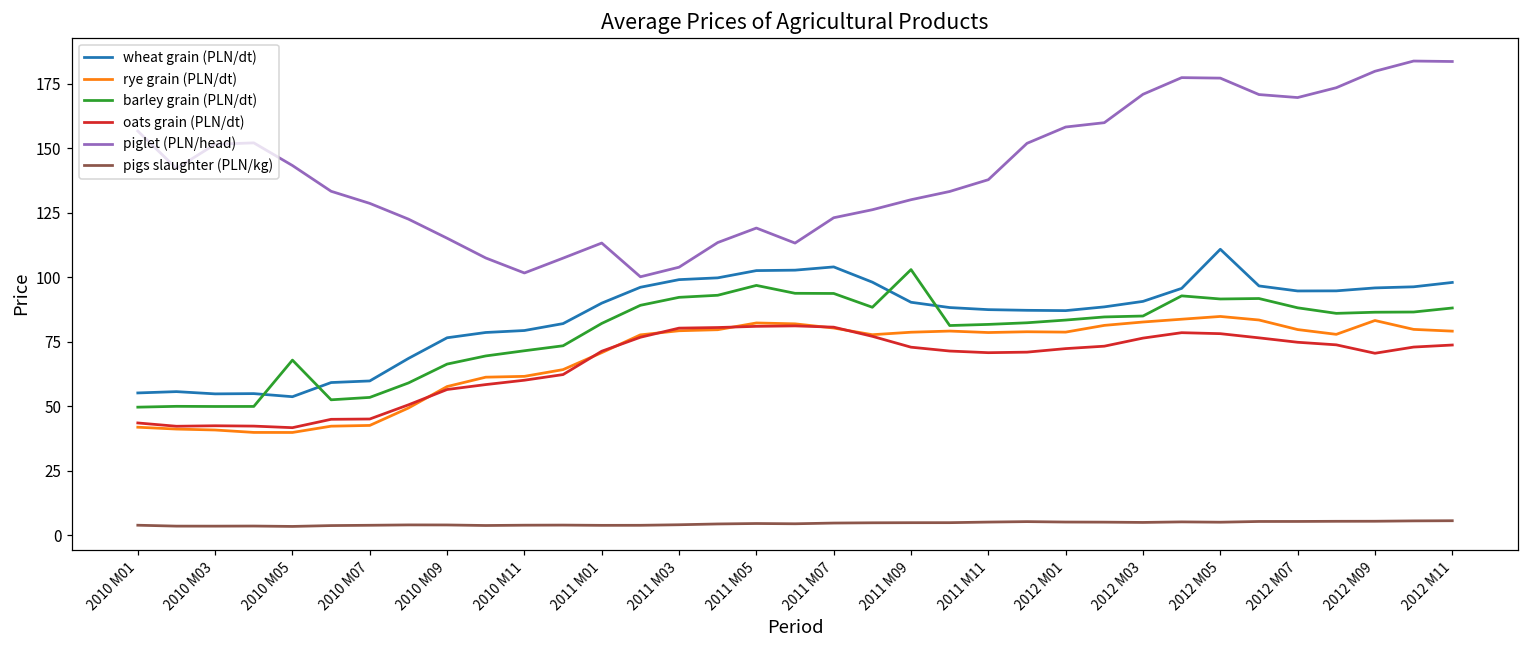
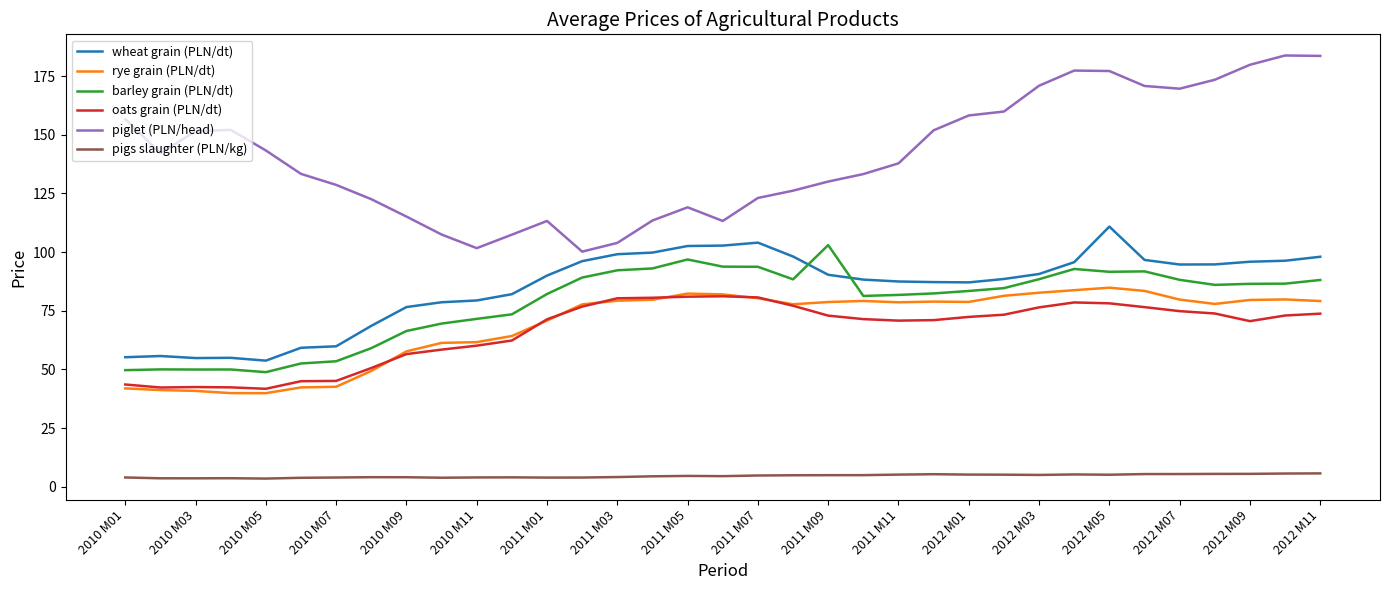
barley grain (PLN/dt), 2010 M05: 68 -> 49
barley grain (PLN/dt), 2012 M03: 85 -> 88
rye grain (PLN/dt), 2012 M09: 83 -> 80
